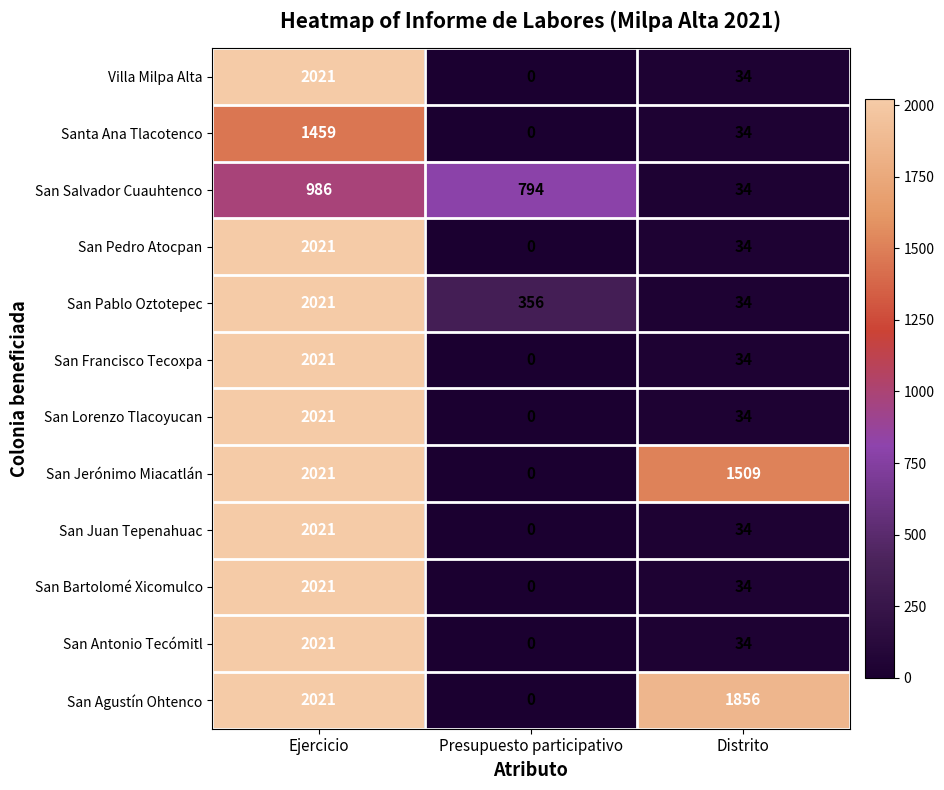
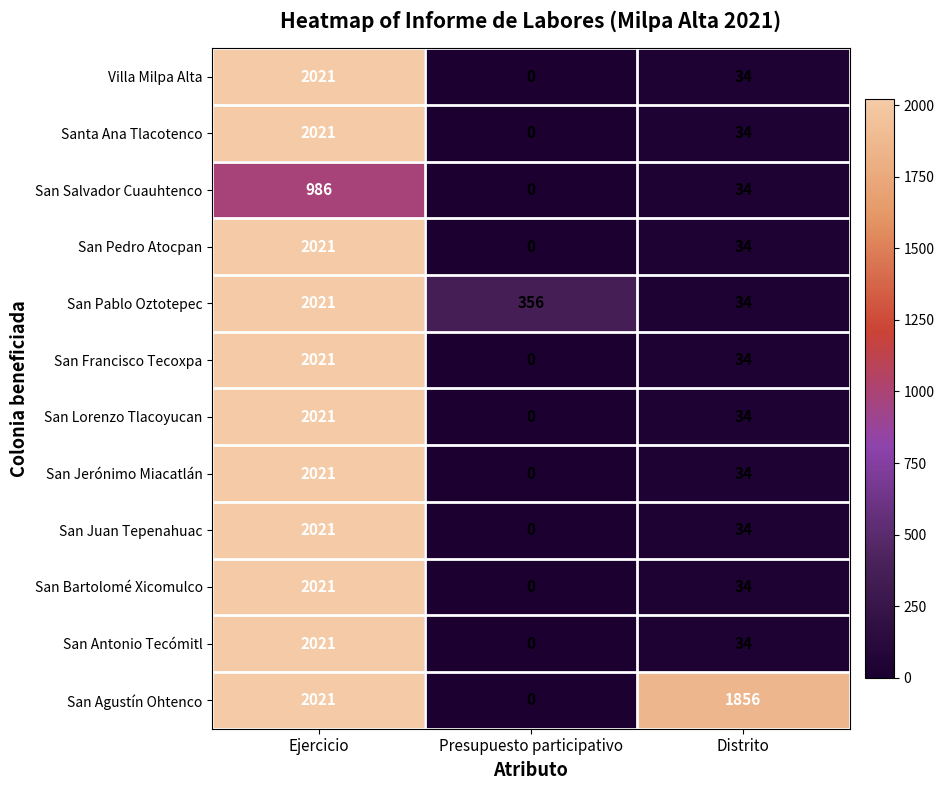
Santa Ana Tlacotenco, Ejercicio: 1459 -> 2021
San Salvador Cuauhtenco, Presupuesto participativo: 794 -> 0
San Jerónimo Miacatlán, Distrito: 1509 -> 34
